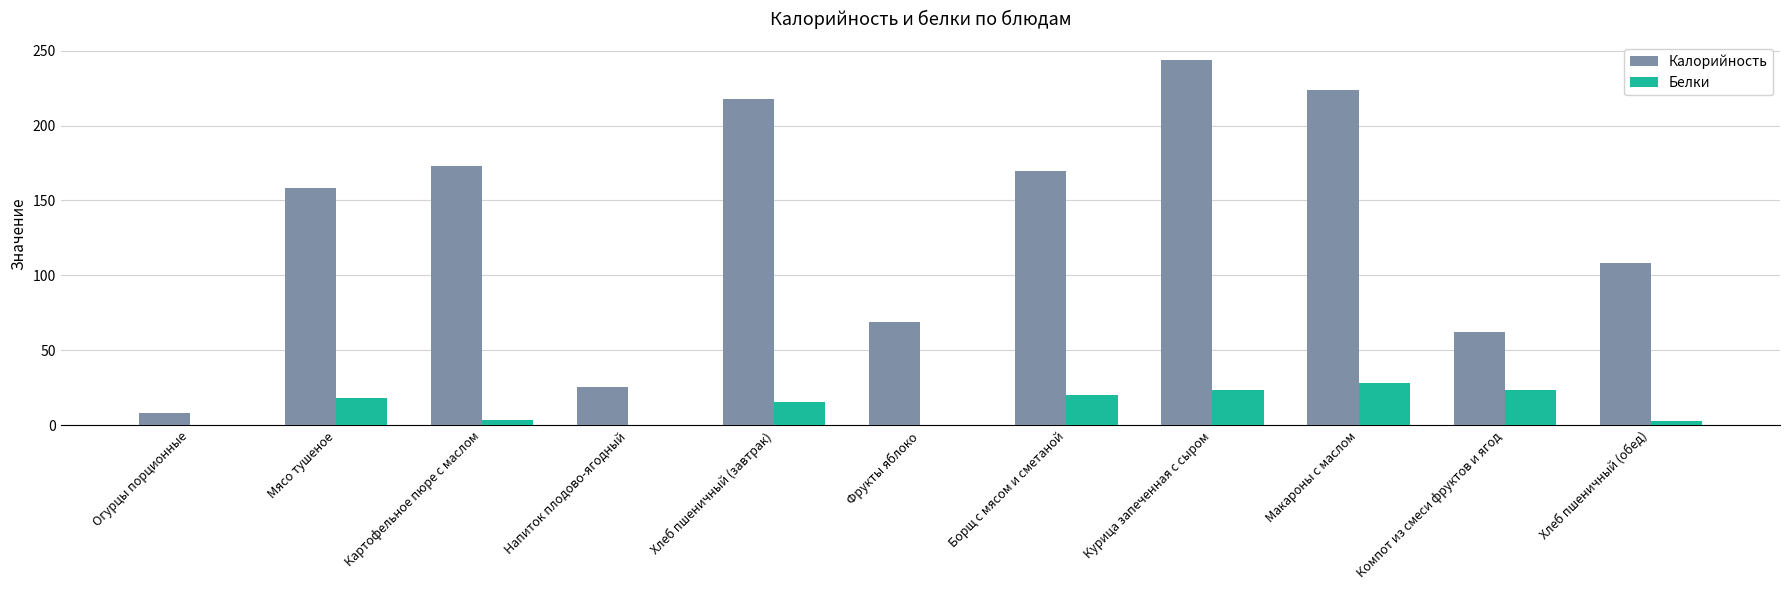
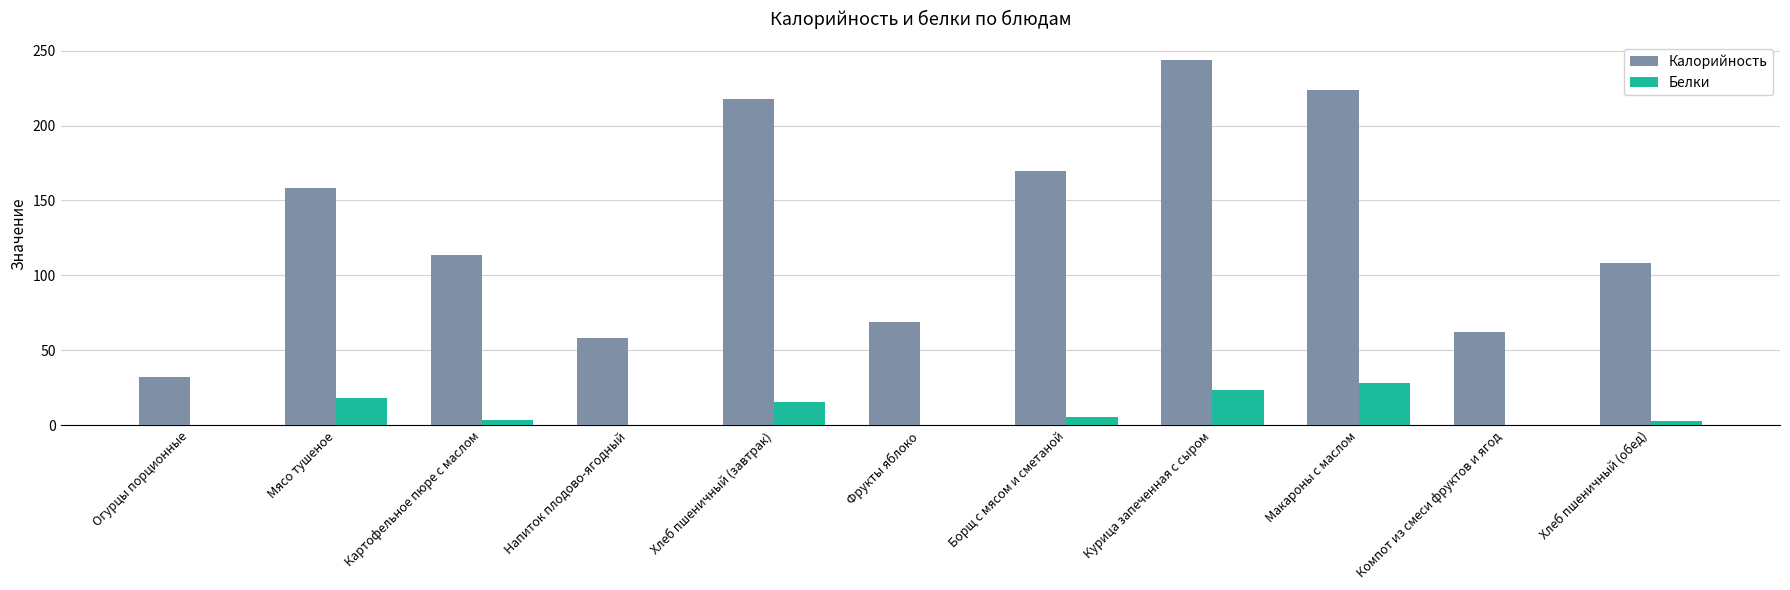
Калорийность, Огурцы порционные: 8 -> 32
Калорийность, Картофельное пюре с маслом: 173 -> 114
Калорийность, Напиток плодово-ягодный: 26 -> 58
Белки, Борщ с мясом и сметаной: 20 -> 6
Белки, Компот из смеси фруктов и ягод: 23 -> 0
